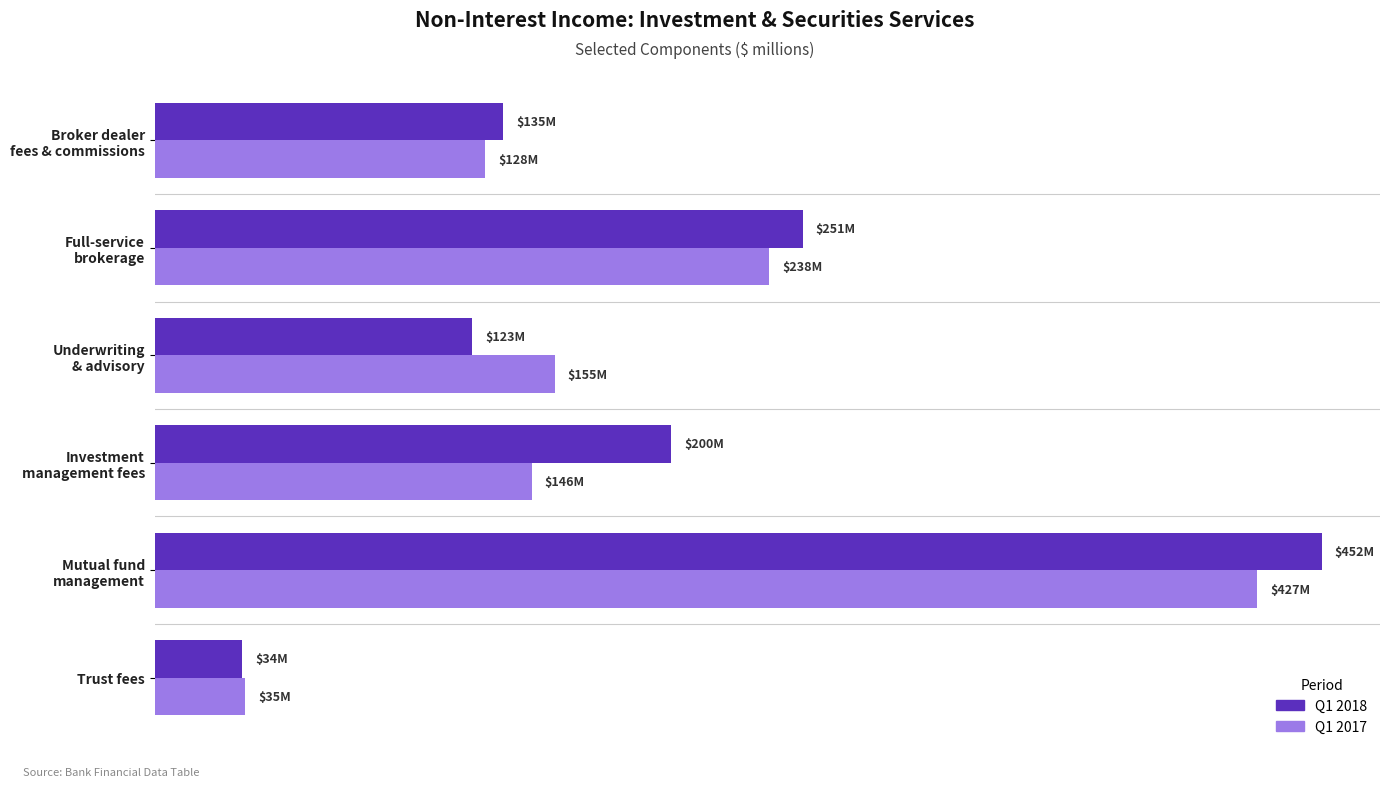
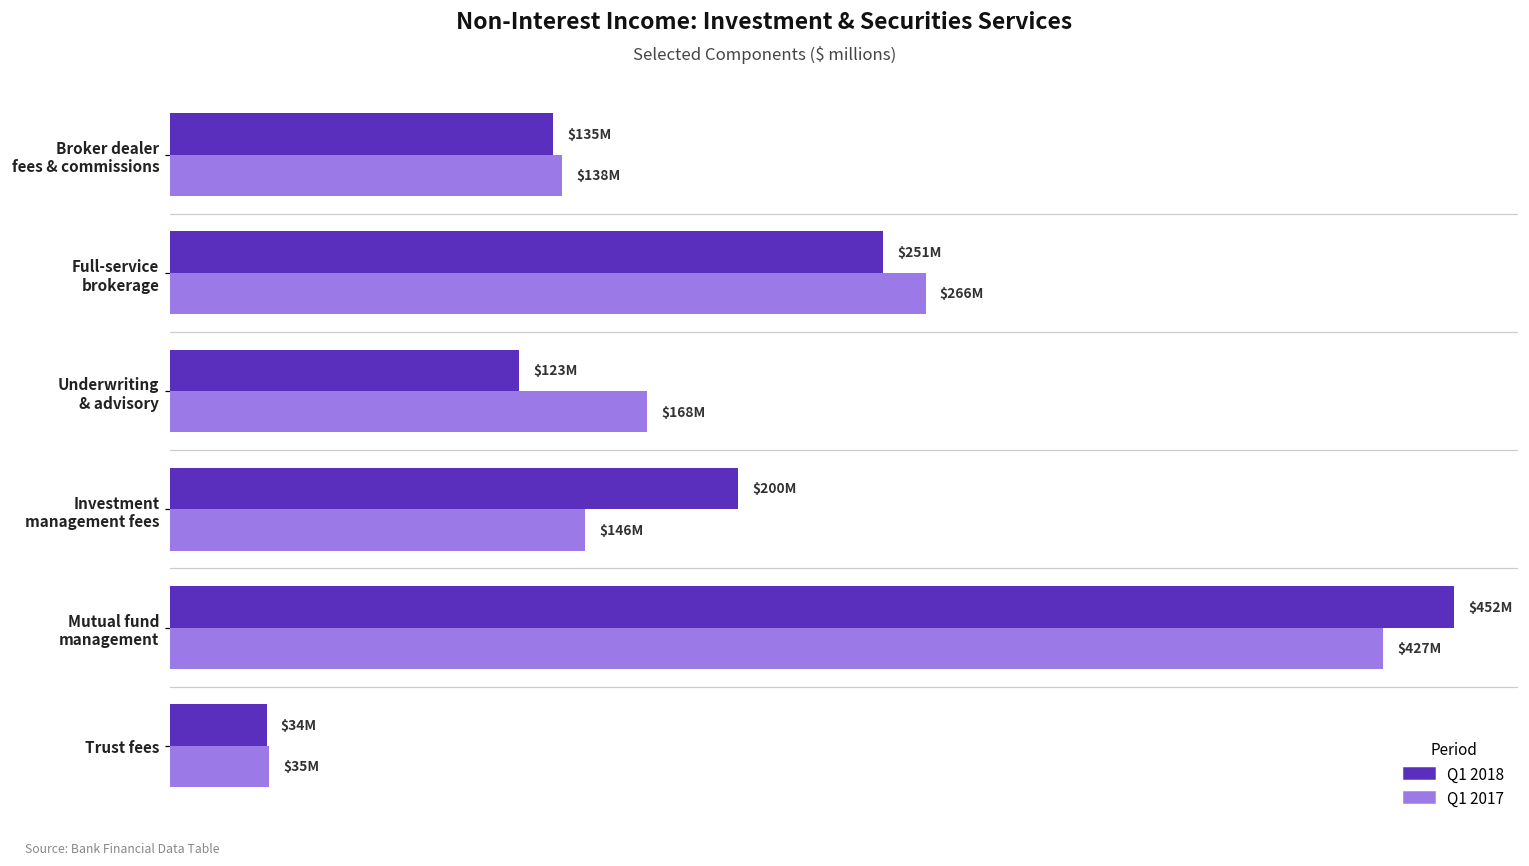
Q1 2017, Broker dealer fees & commissions: $128M -> $138M
Q1 2017, Full-service brokerage: $238M -> $266M
Q1 2017, Underwriting & advisory: $155M -> $168M
